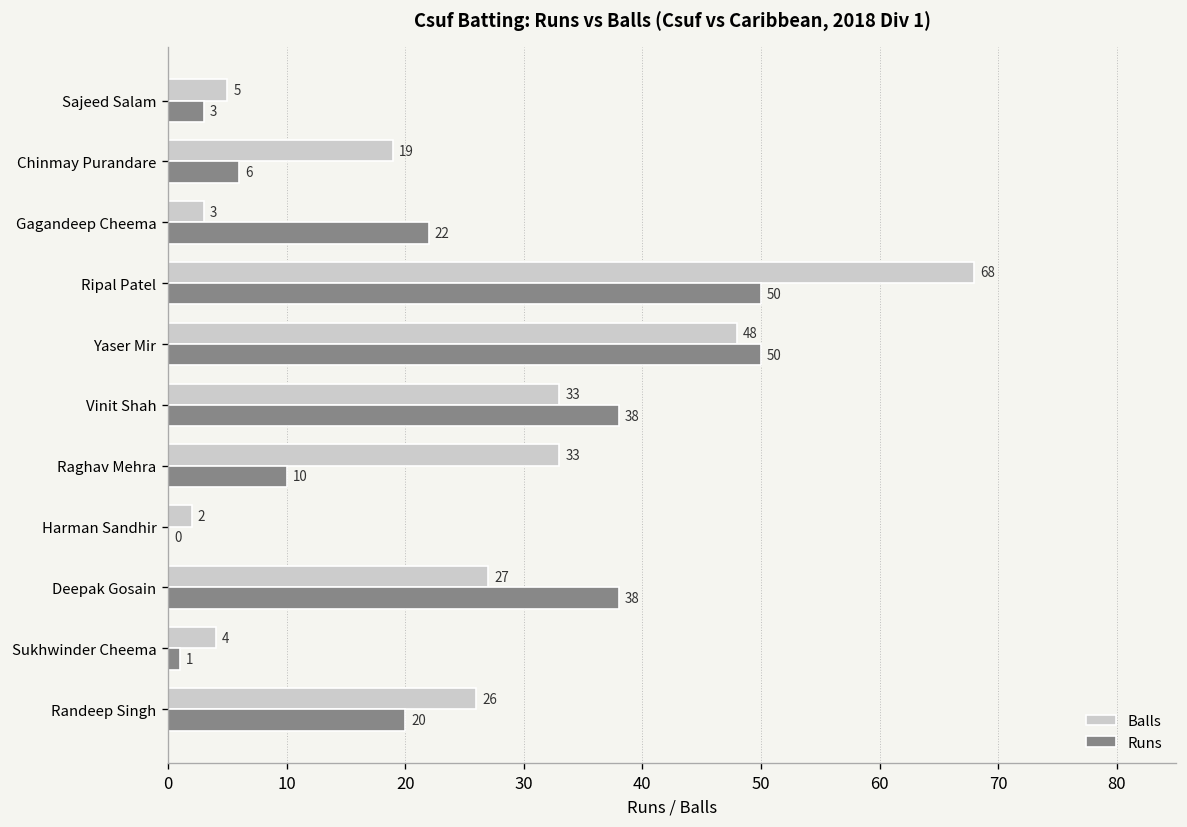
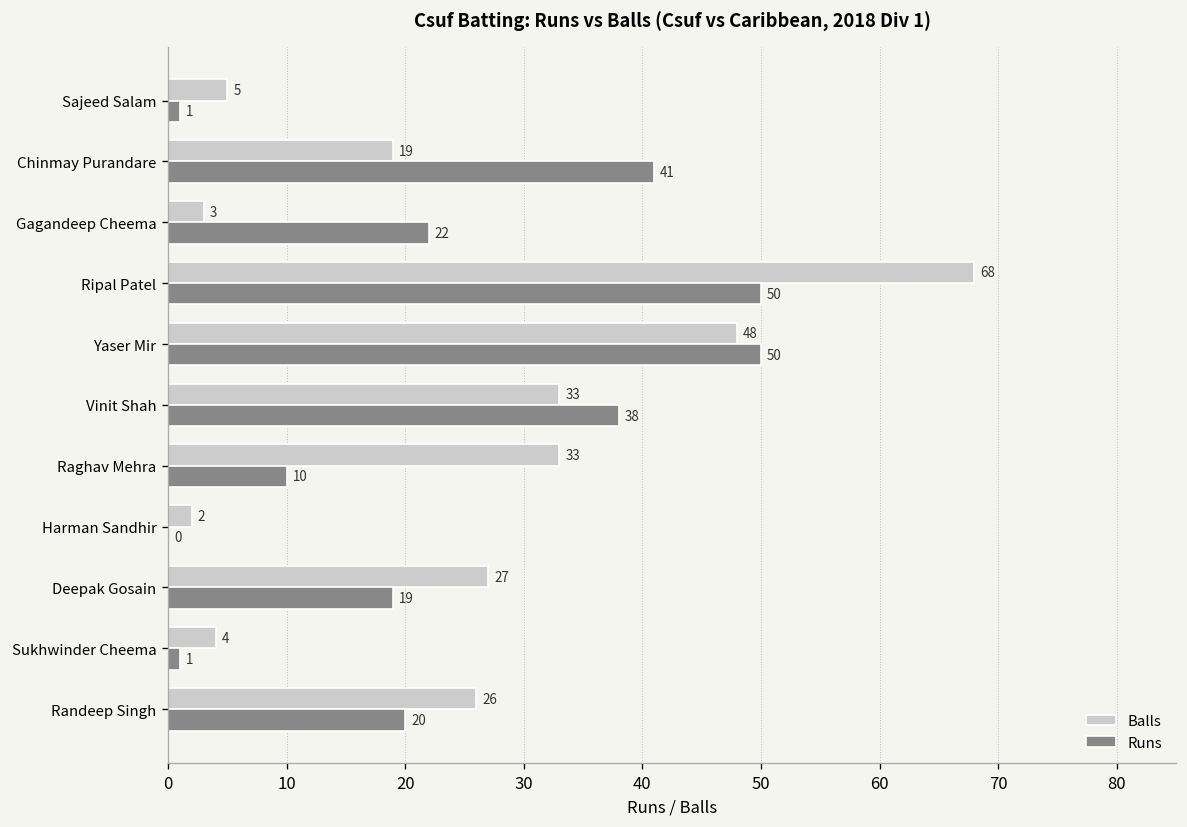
Runs, Sajeed Salam: 3 -> 1
Runs, Chinmay Purandare: 6 -> 41
Runs, Deepak Gosain: 38 -> 19
